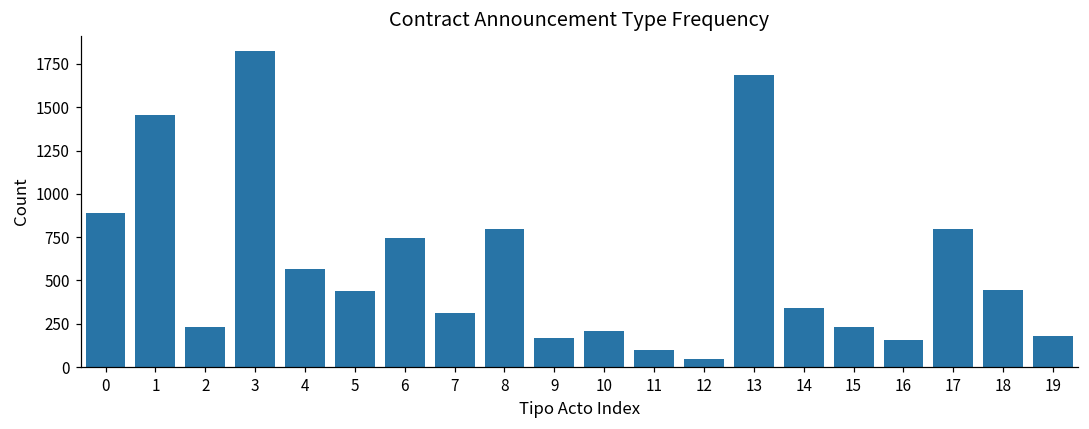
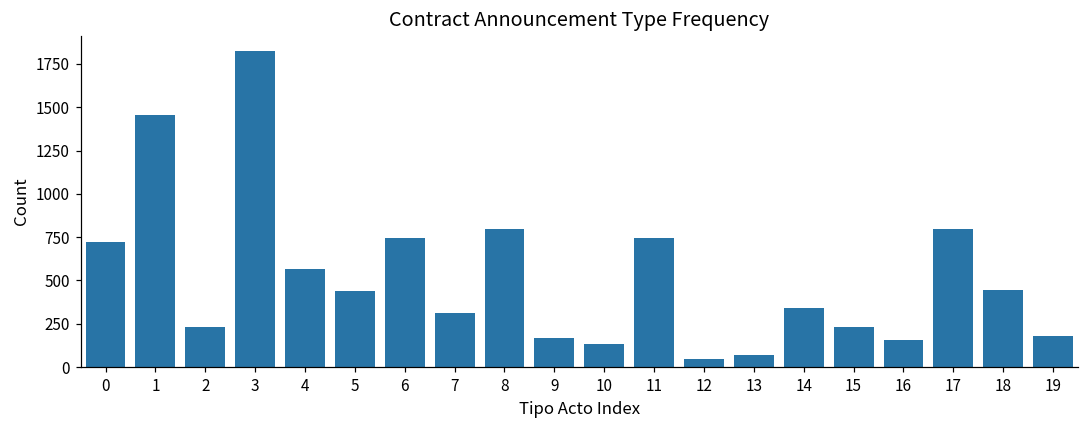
0: 890 -> 720
10: 210 -> 130
11: 100 -> 750
13: 1690 -> 70
